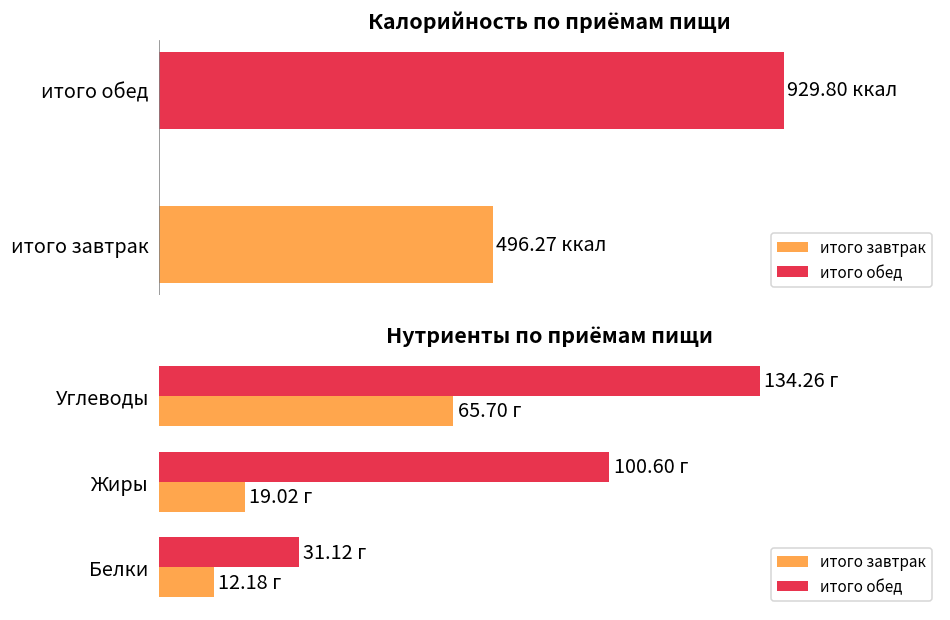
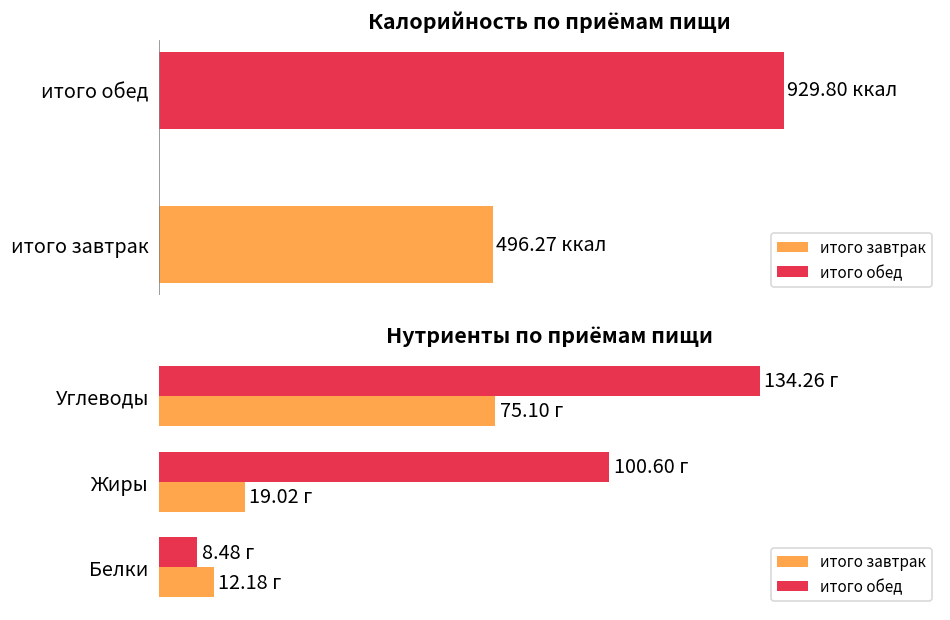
Нутриенты по приёмам пищи, итого завтрак, Углеводы: 65.70 -> 75.10
Нутриенты по приёмам пищи, итого обед, Белки: 31.12 -> 8.48
